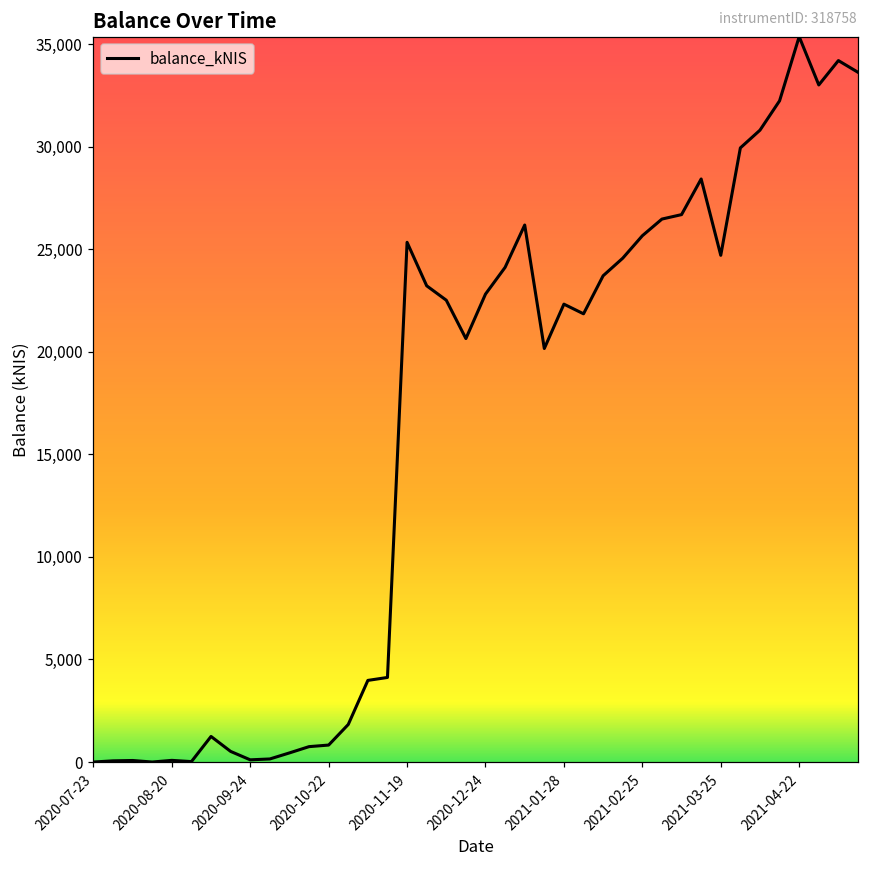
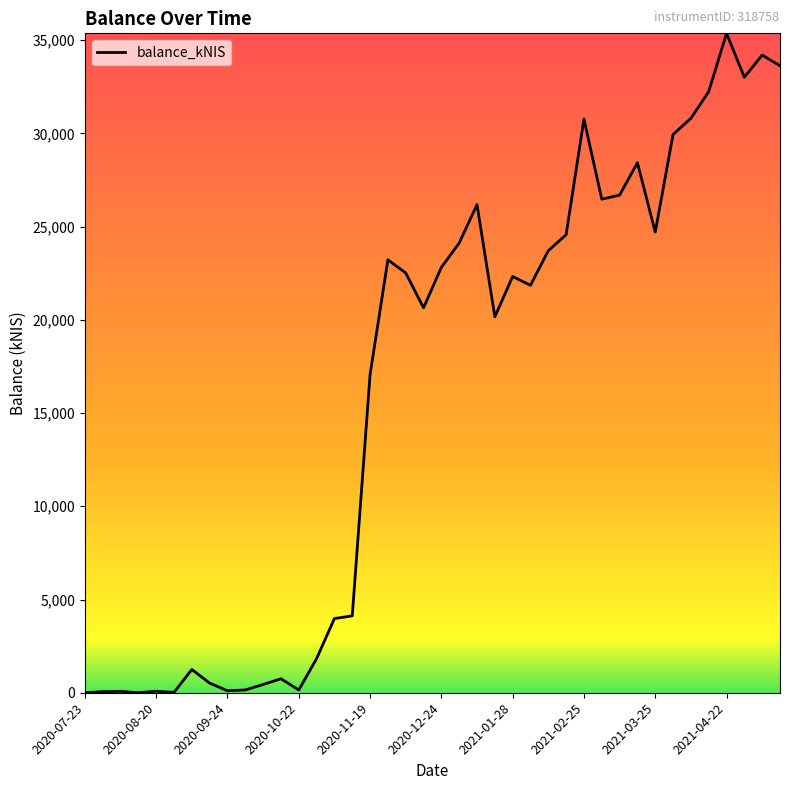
2020-10-22: 800 -> 100
2020-11-19: 25,300 -> 17,100
2021-02-25: 25,700 -> 30,800
